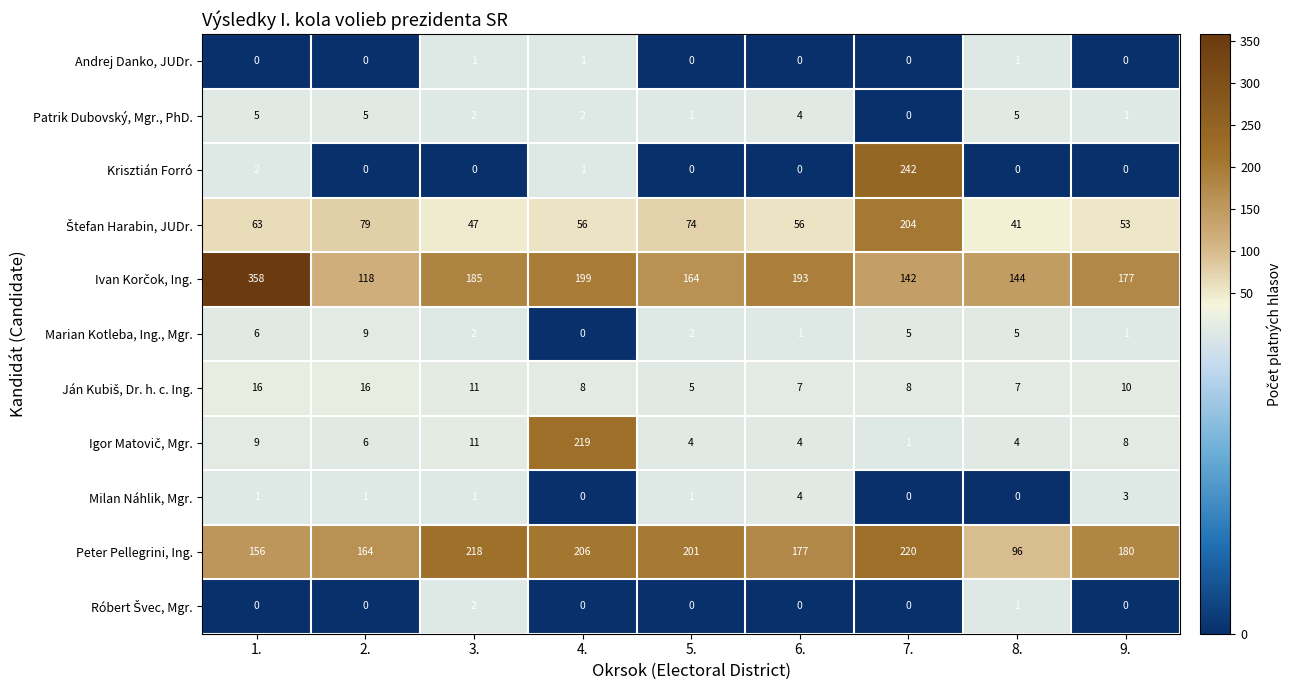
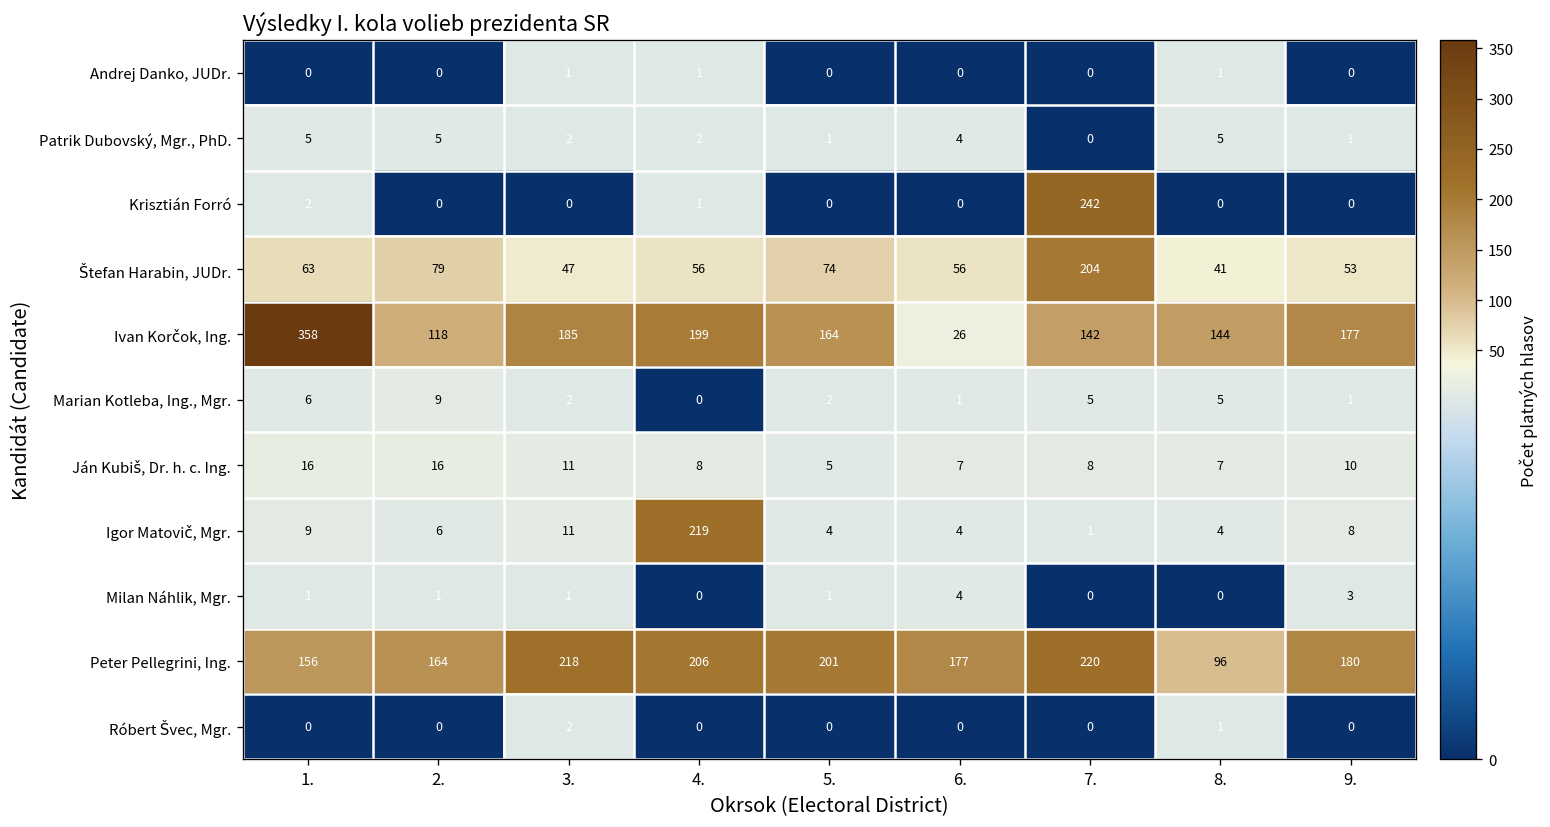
Ivan Korčok, Ing., 6.: 193 -> 26
